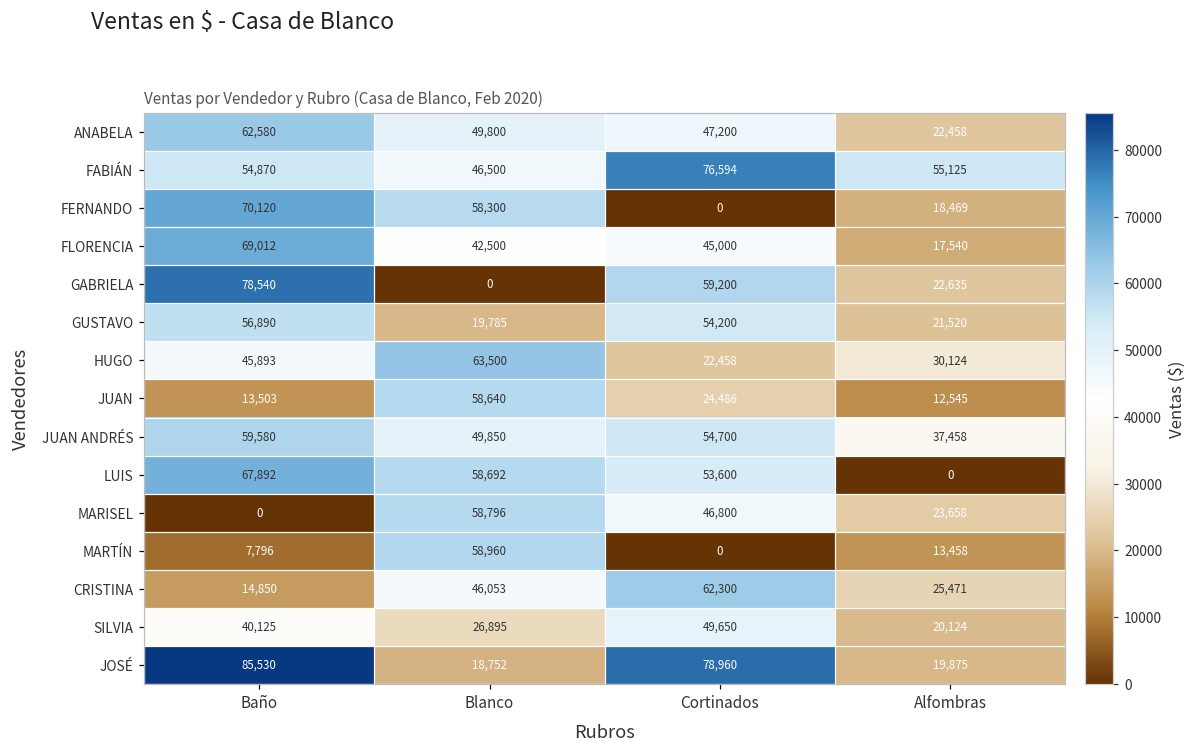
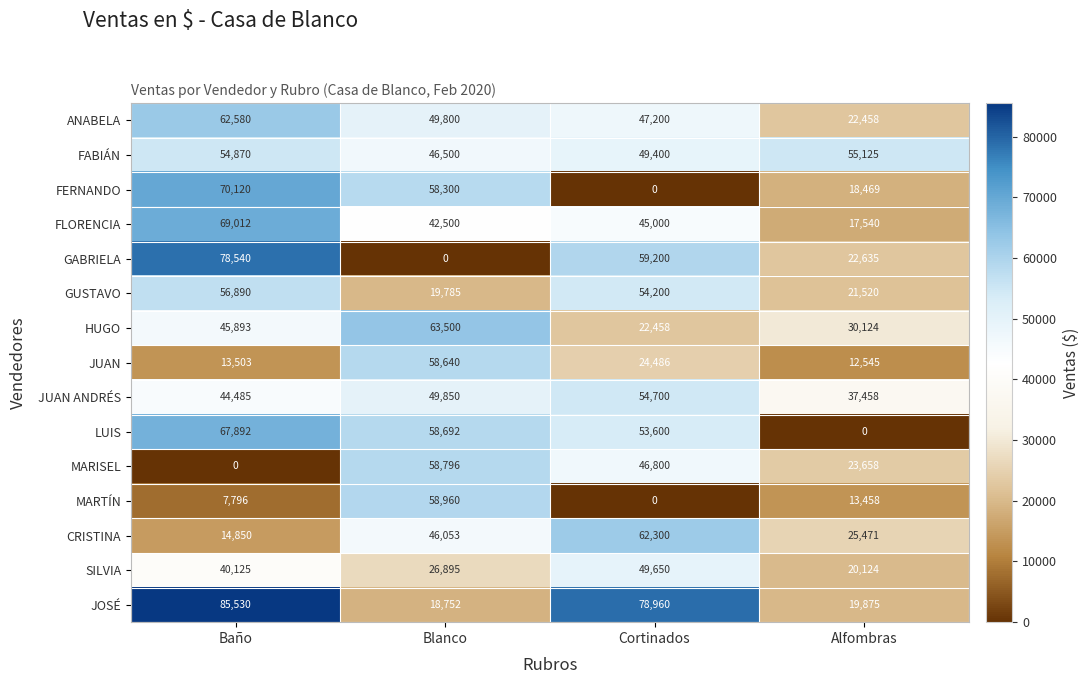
FABIÁN, Cortinados: 76,594 -> 49,400
JUAN ANDRÉS, Baño: 59,580 -> 44,485
